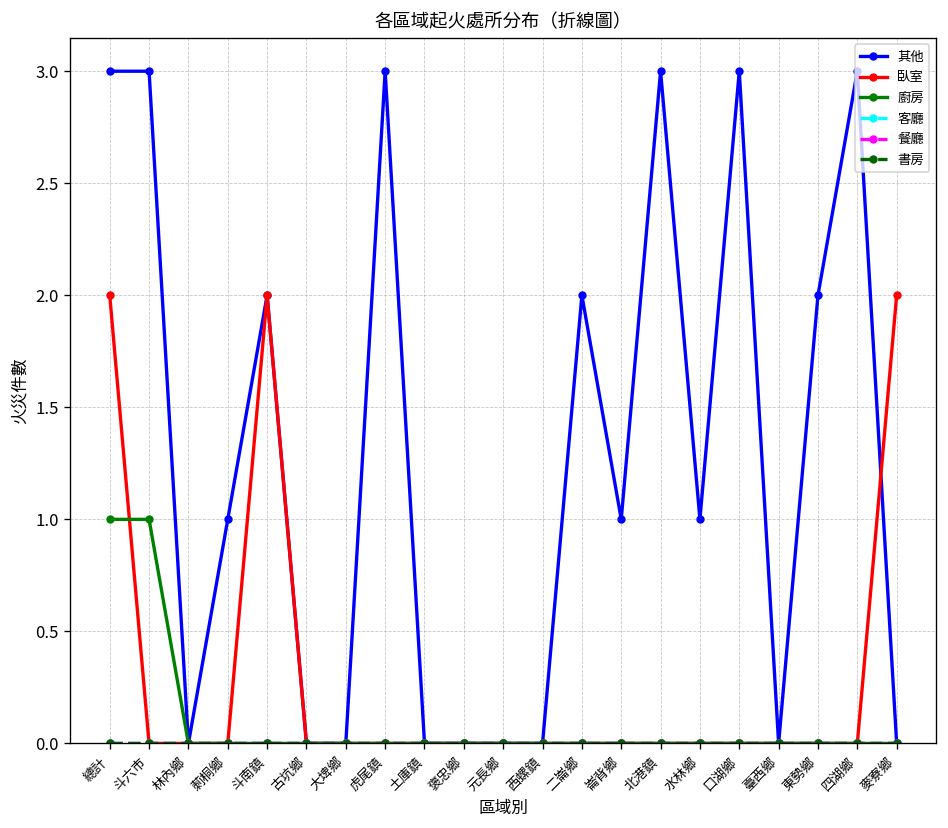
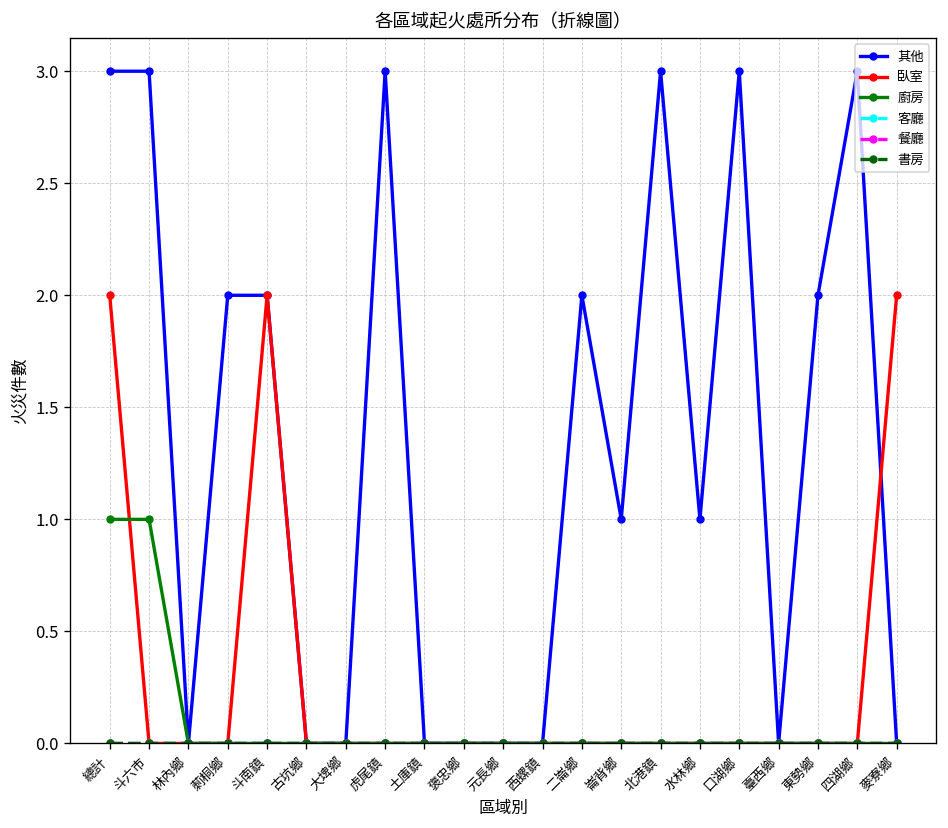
其他, 莿桐鄉: 1 -> 2
